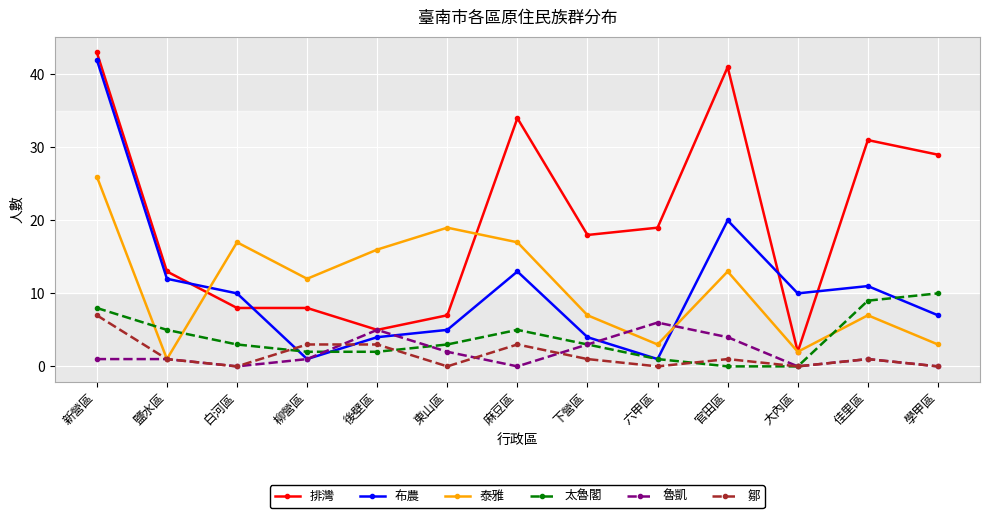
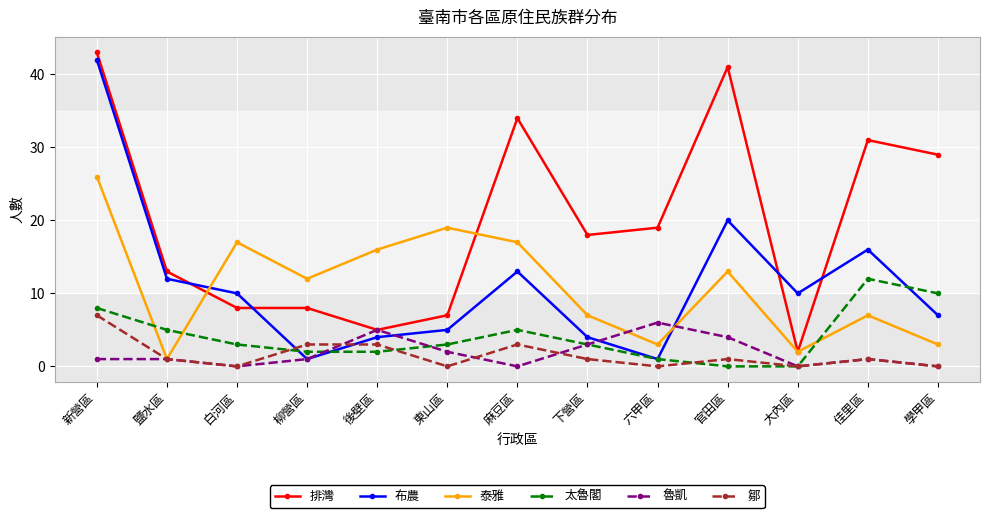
布農, 佳里區: 11 -> 16
太魯閣, 佳里區: 9 -> 12
